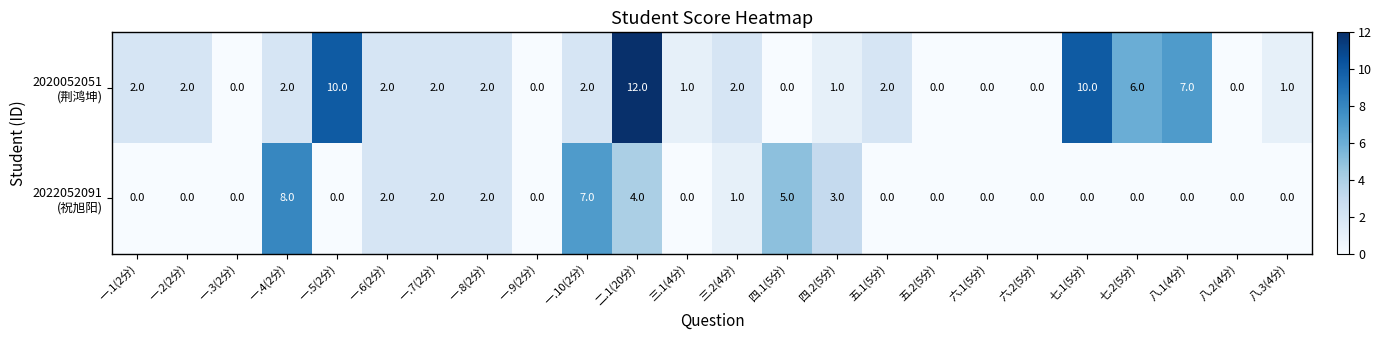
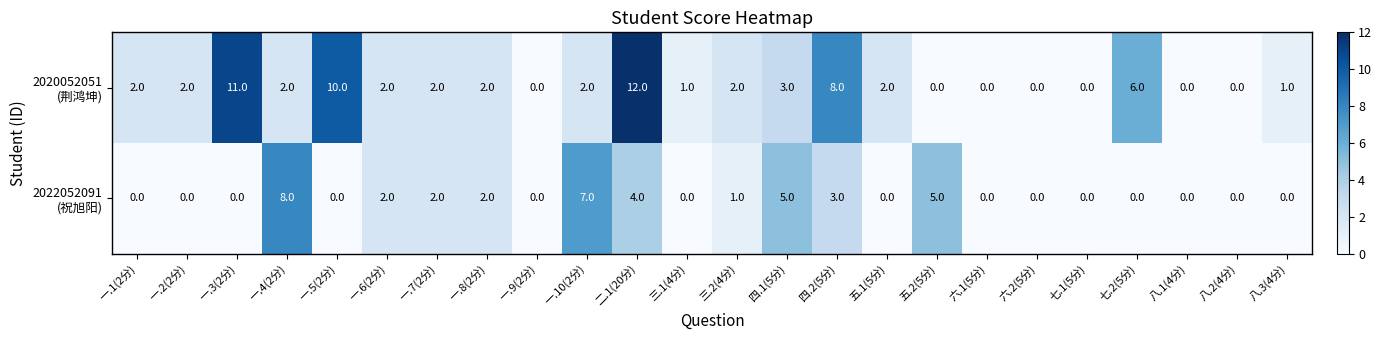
2020052051 (荆鸿坤), 一.3(2分): 0.0 -> 11.0
2020052051 (荆鸿坤), 四.1(5分): 0.0 -> 3.0
2020052051 (荆鸿坤), 四.2(5分): 1.0 -> 8.0
2020052051 (荆鸿坤), 七.1(5分): 10.0 -> 0.0
2020052051 (荆鸿坤), 八.1(4分): 7.0 -> 0.0
2022052091 (祝旭阳), 五.2(5分): 0.0 -> 5.0
